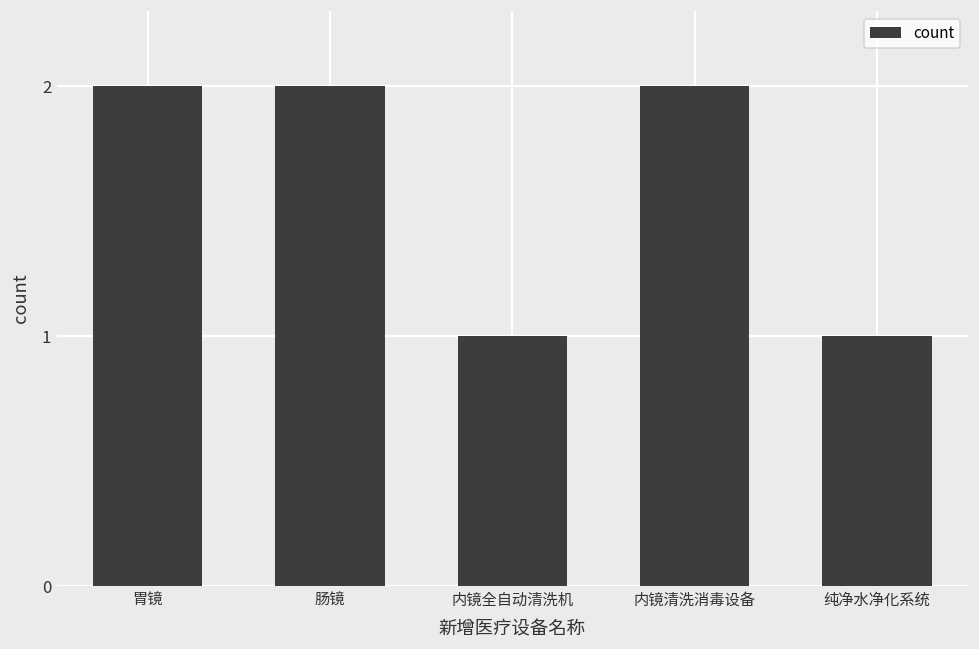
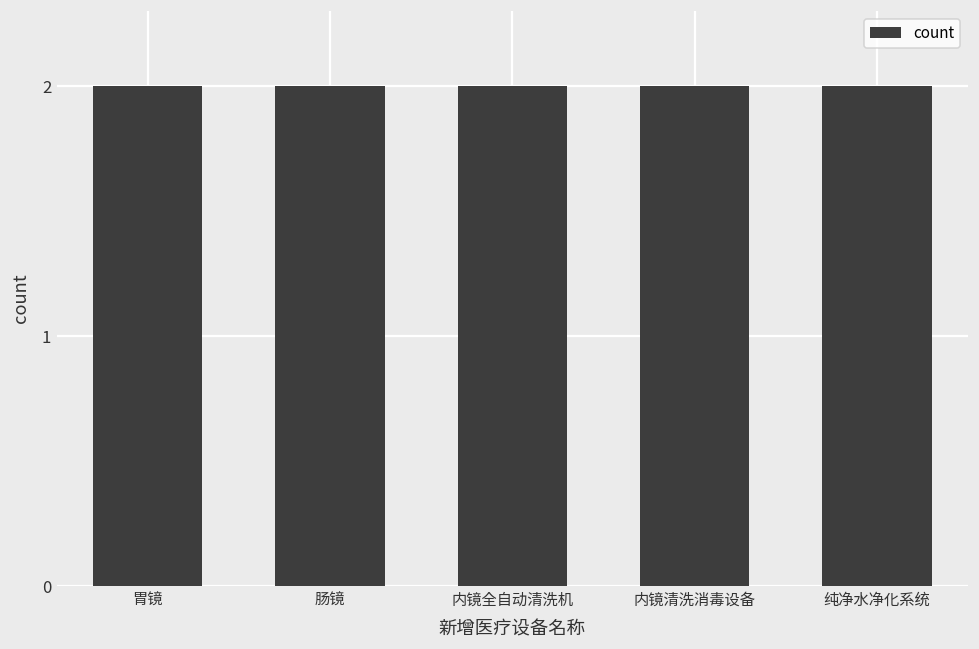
内镜全自动清洗机: 1 -> 2
纯净水净化系统: 1 -> 2
